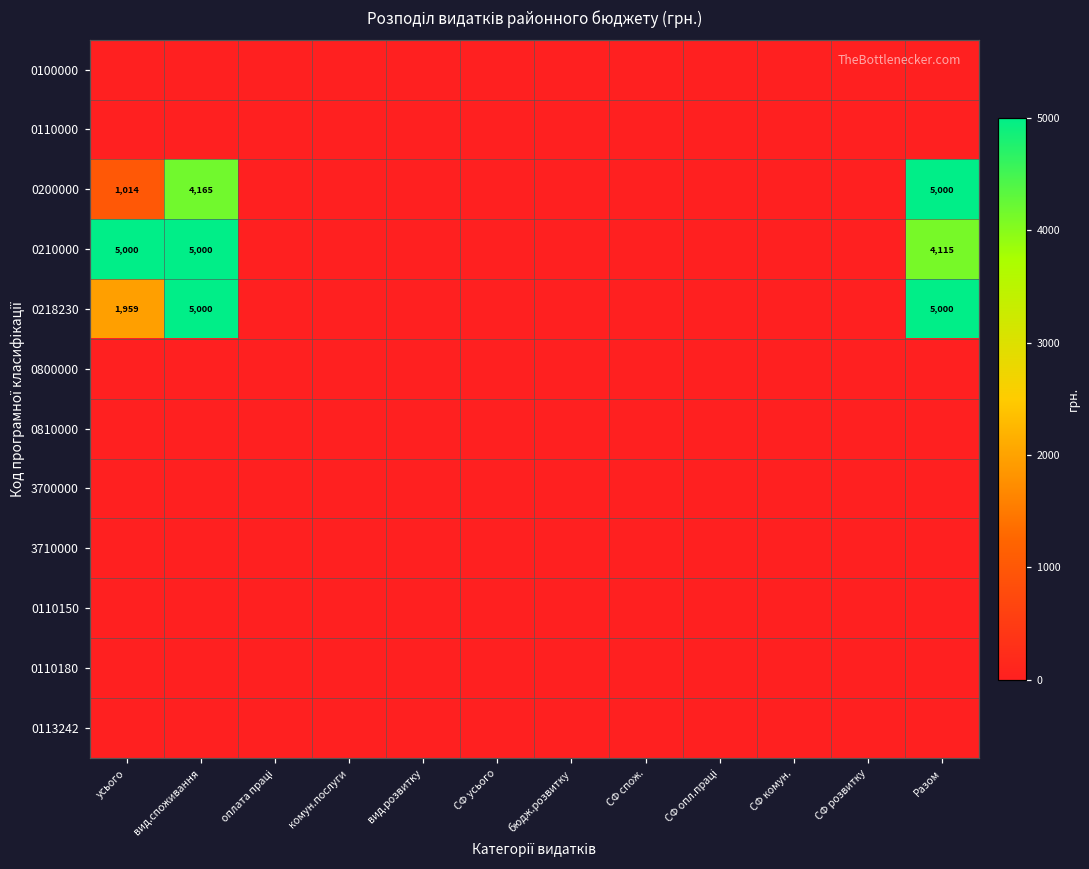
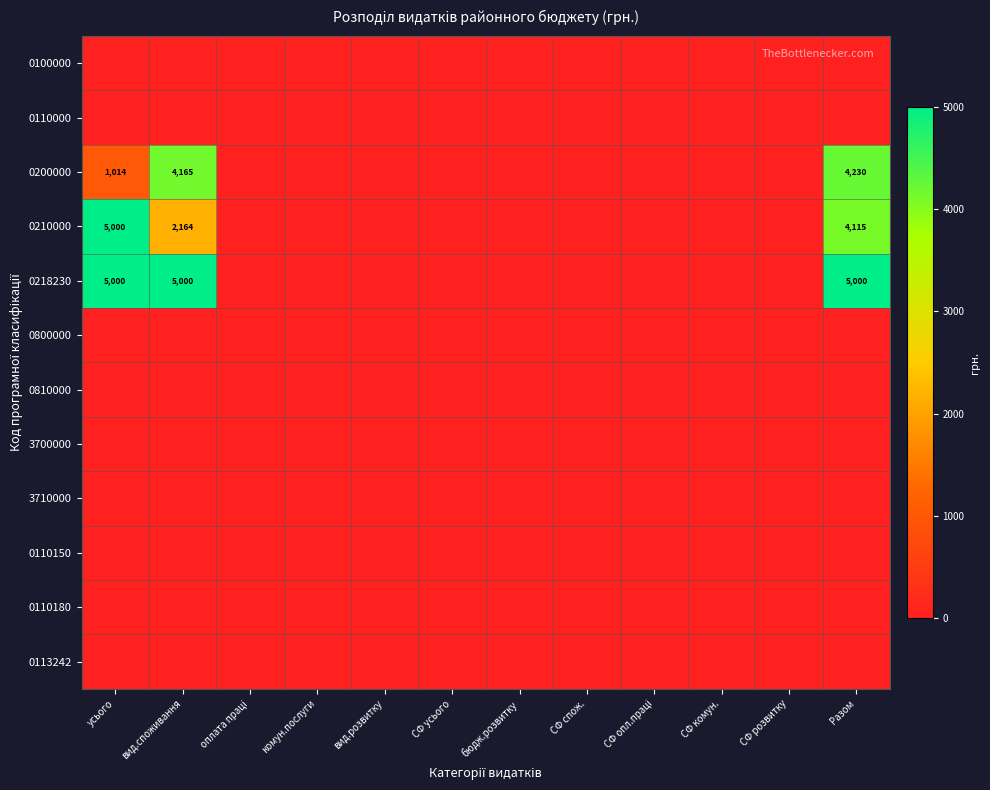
0200000, Разом: 5,000 -> 4,230
0210000, вид.споживання: 5,000 -> 2,164
0218230, усього: 1,959 -> 5,000
